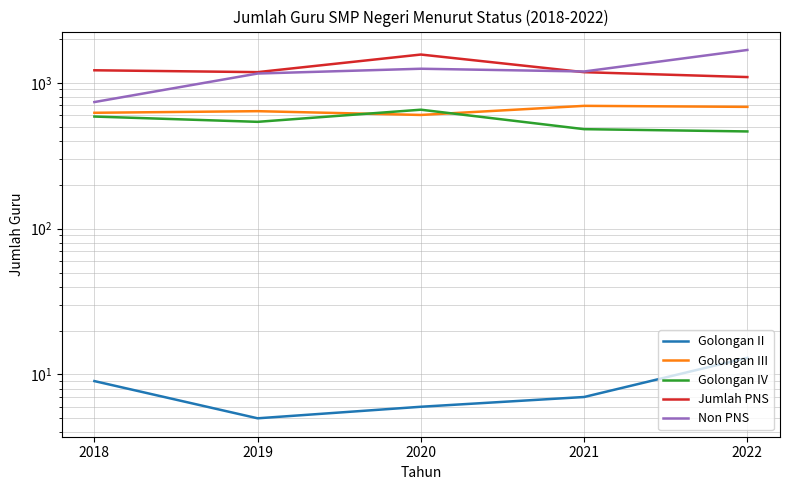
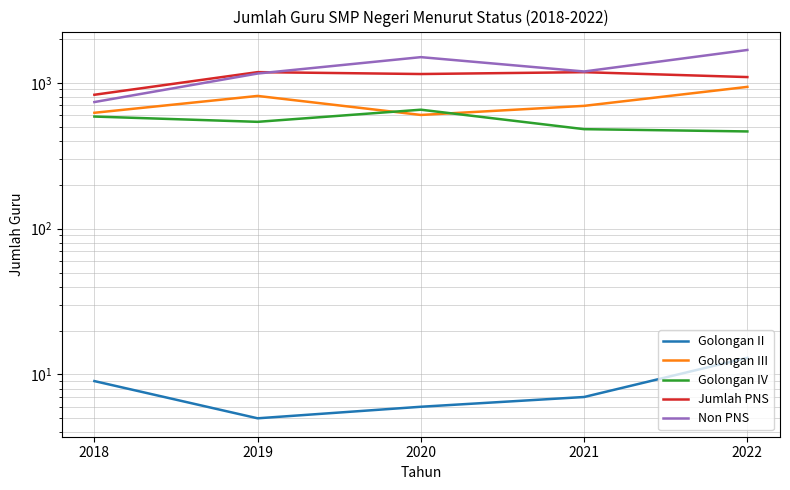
Jumlah PNS, 2018: 1200 -> 800
Golongan III, 2019: 600 -> 800
Jumlah PNS, 2020: 1600 -> 1100
Non PNS, 2020: 1200 -> 1500
Golongan III, 2022: 700 -> 900
